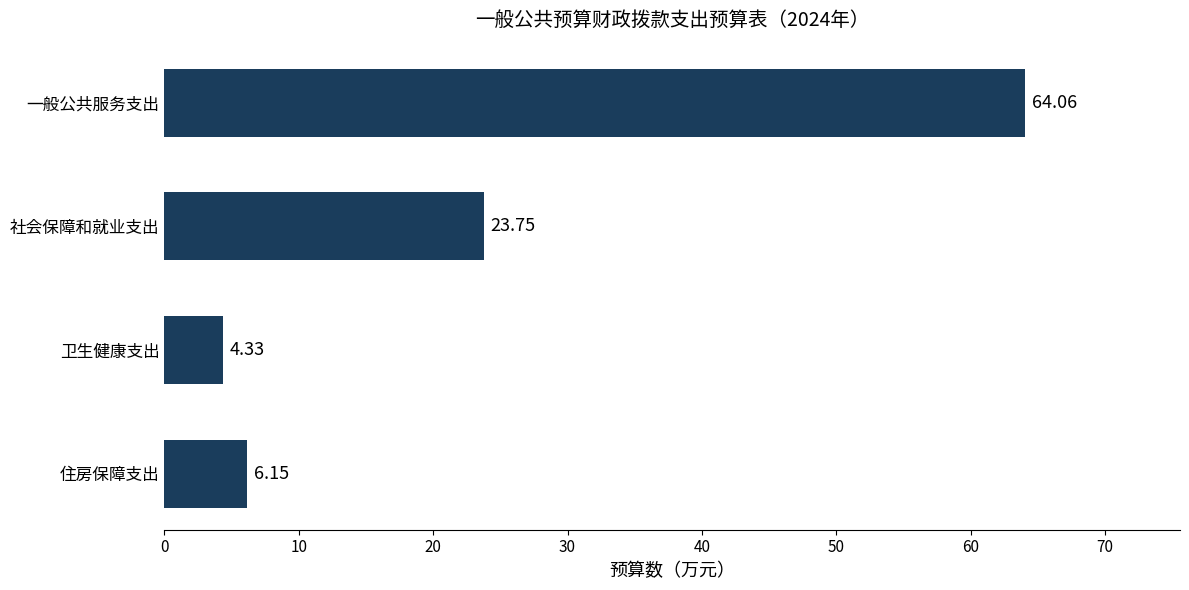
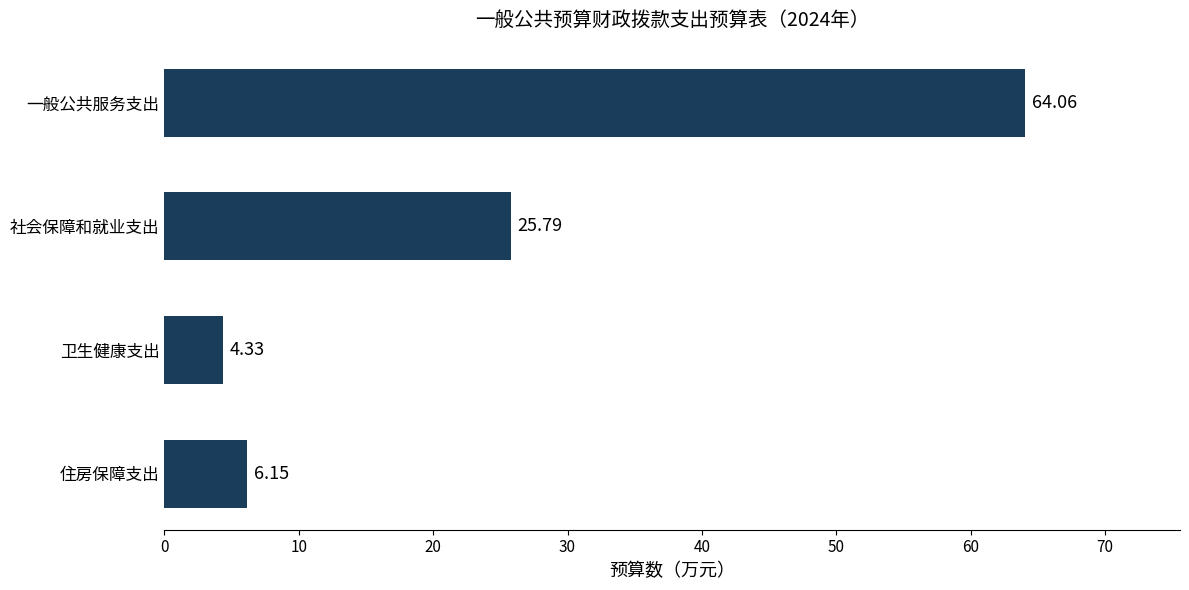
社会保障和就业支出: 23.75 -> 25.79
